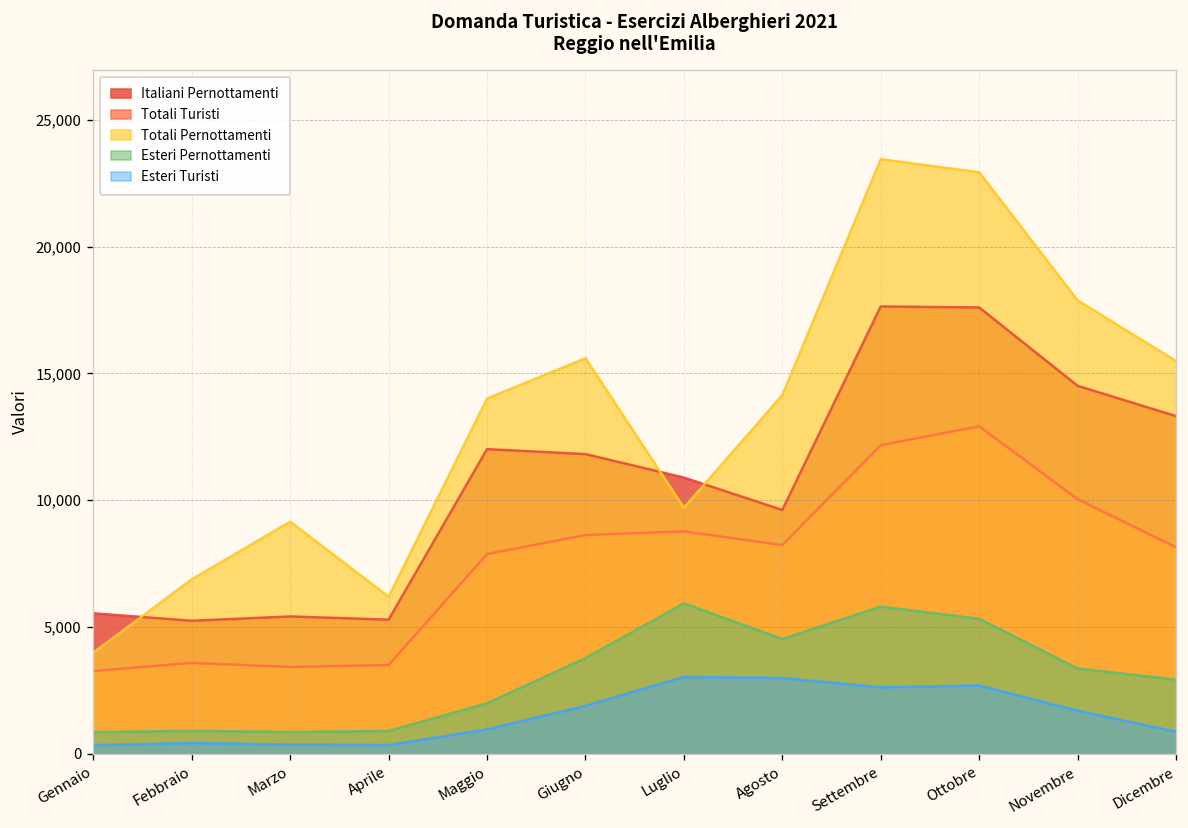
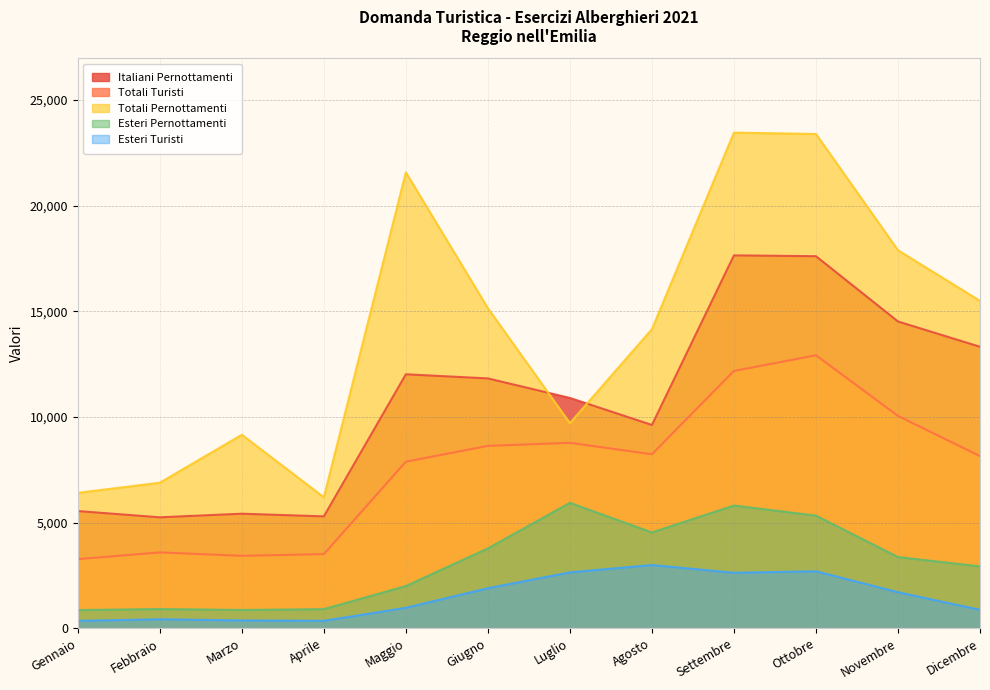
Totali Pernottamenti, Gennaio: 4,000 -> 6,400
Totali Pernottamenti, Maggio: 14,000 -> 21,600
Totali Pernottamenti, Giugno: 15,600 -> 15,100
Esteri Turisti, Luglio: 3,000 -> 2,600
Totali Pernottamenti, Ottobre: 22,900 -> 23,400
